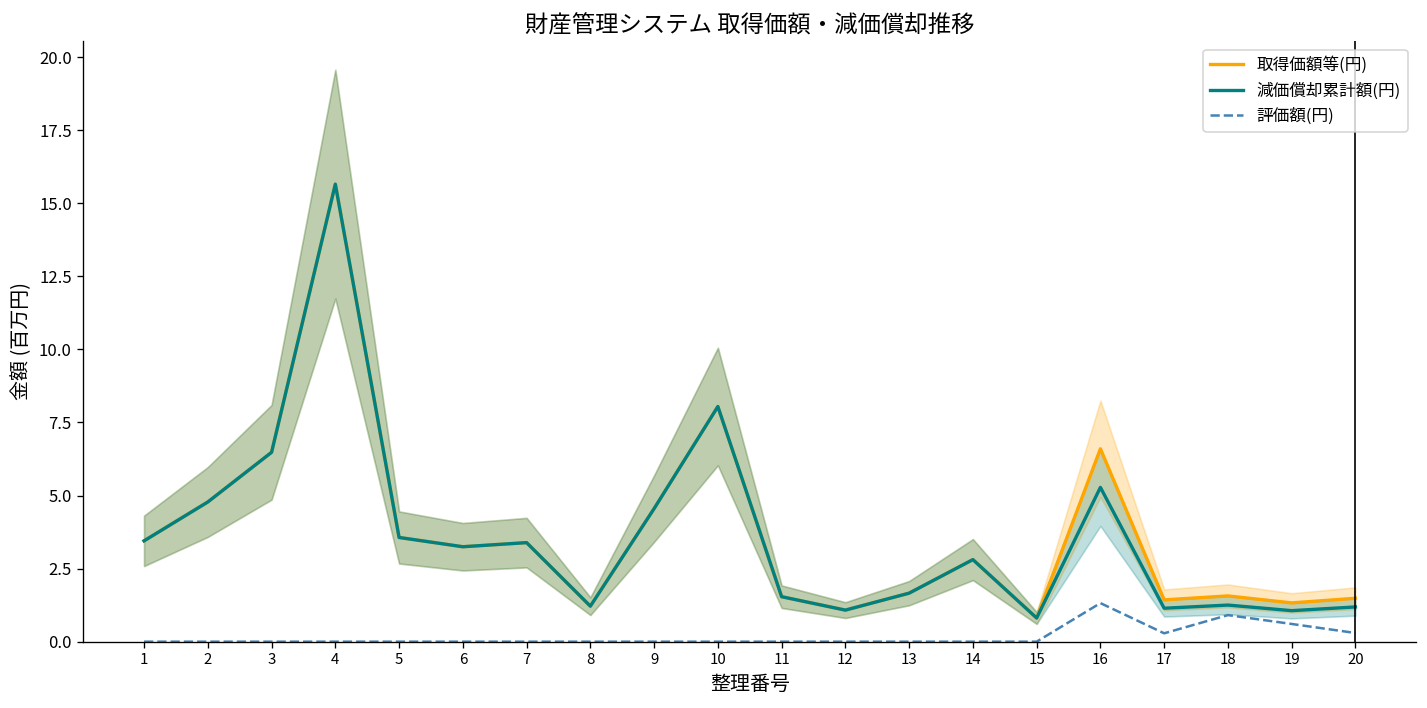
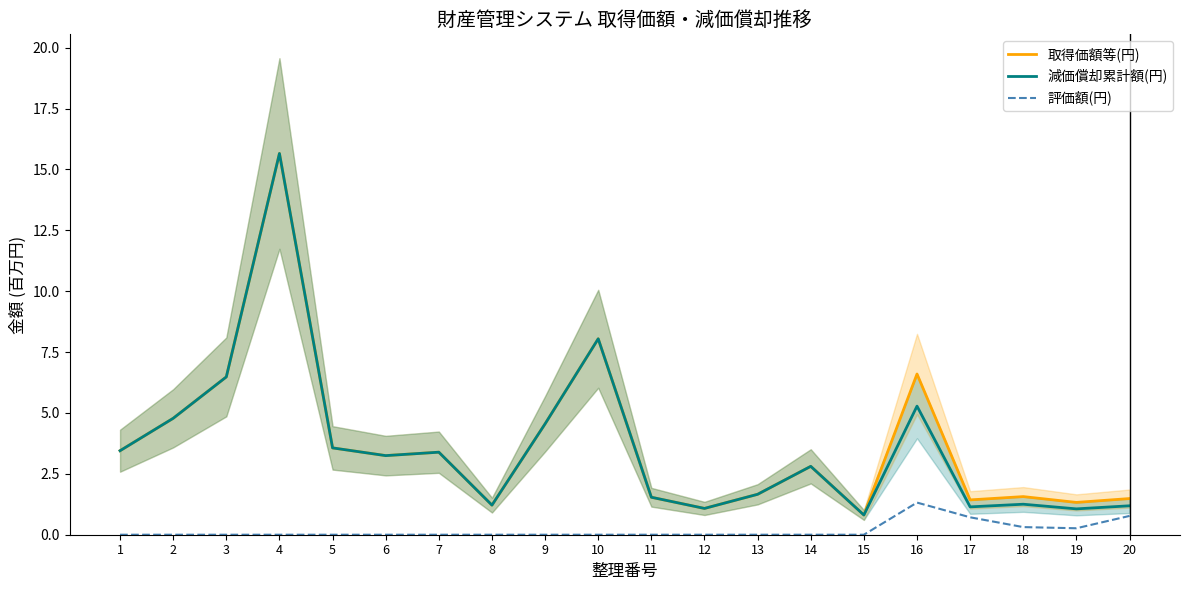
評価額(円), 17: 0.3 -> 0.7
評価額(円), 18: 0.9 -> 0.3
評価額(円), 19: 0.6 -> 0.3
評価額(円), 20: 0.3 -> 0.8
